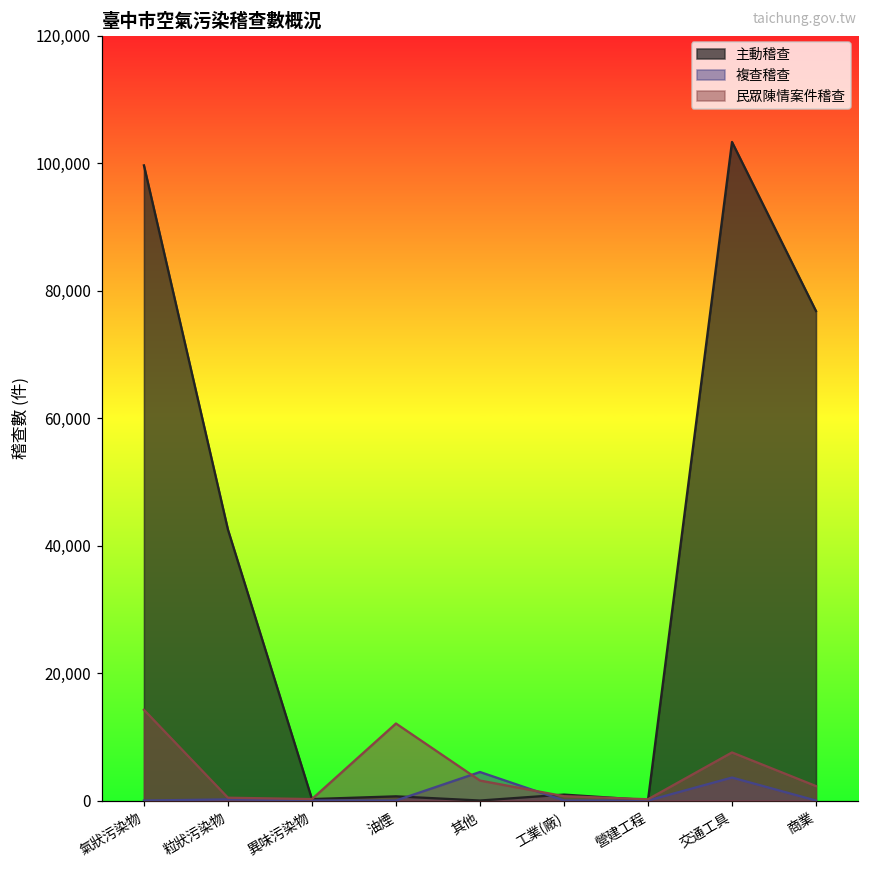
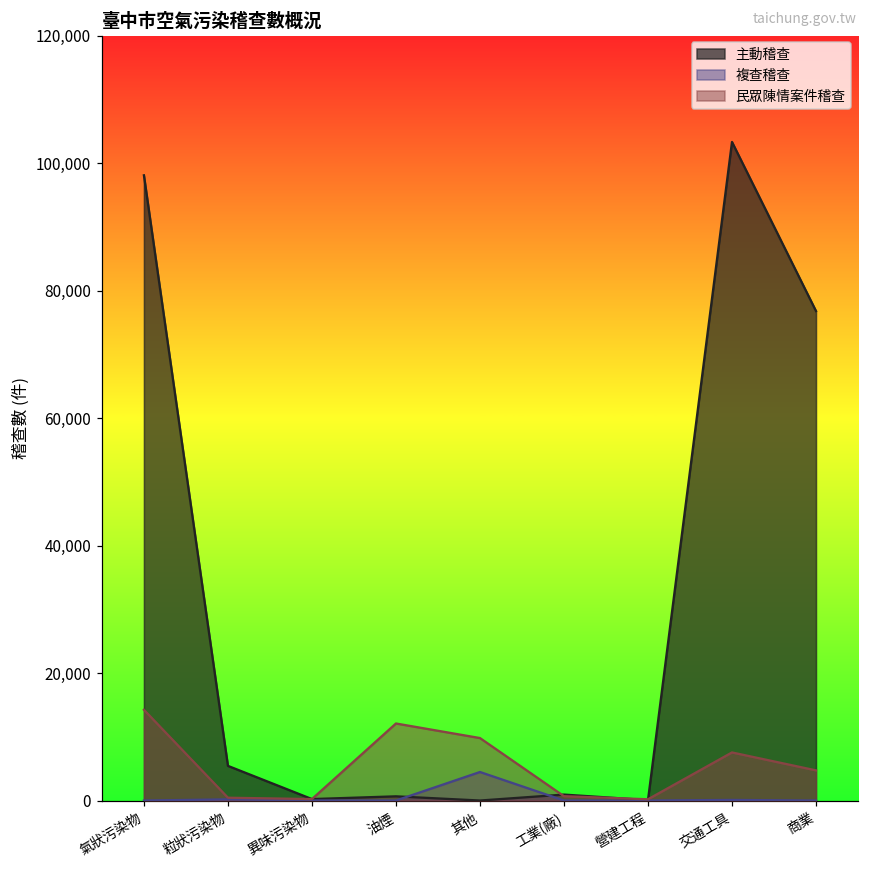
主動稽查, 氣狀污染物: 100,000 -> 98,000
主動稽查, 粒狀污染物: 43,000 -> 5,000
民眾陳情案件稽查, 其他: 3,000 -> 10,000
複查稽查, 交通工具: 4,000 -> 0
民眾陳情案件稽查, 商業: 2,000 -> 5,000
